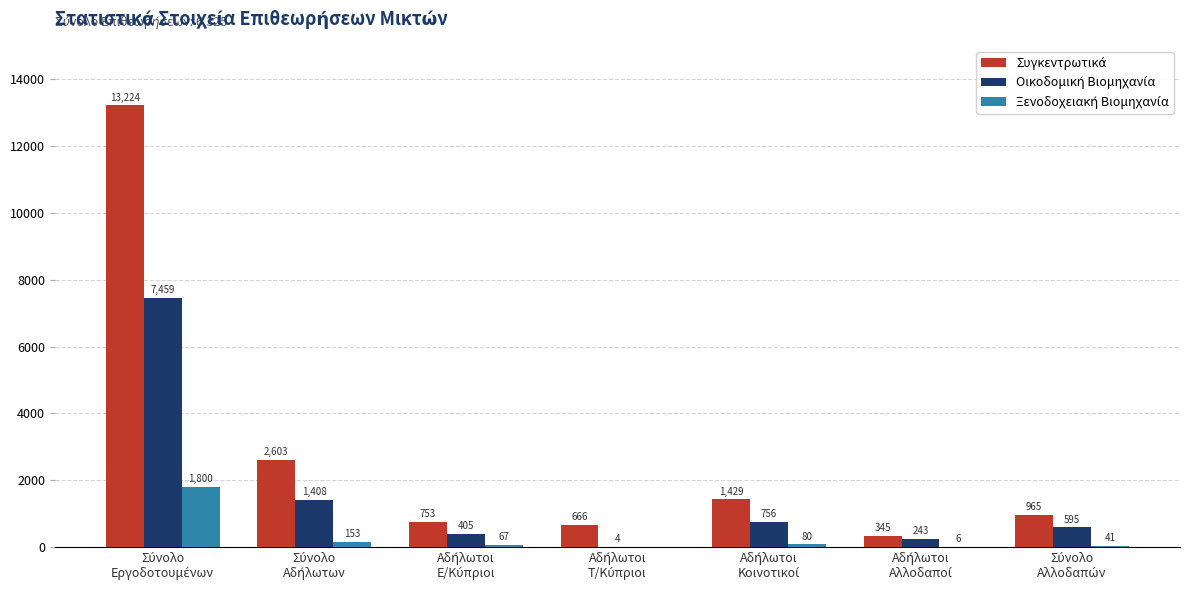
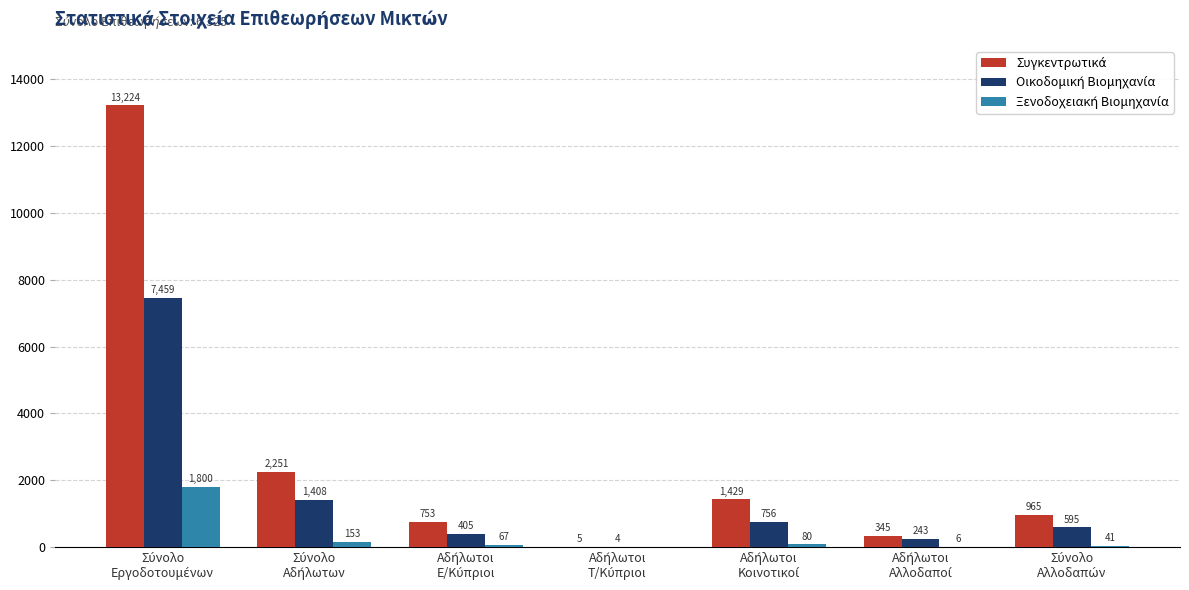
Συγκεντρωτικά, Σύνολο Αδήλωτων: 2,603 -> 2,251
Συγκεντρωτικά, Αδήλωτοι Τ/Κύπριοι: 666 -> 5
